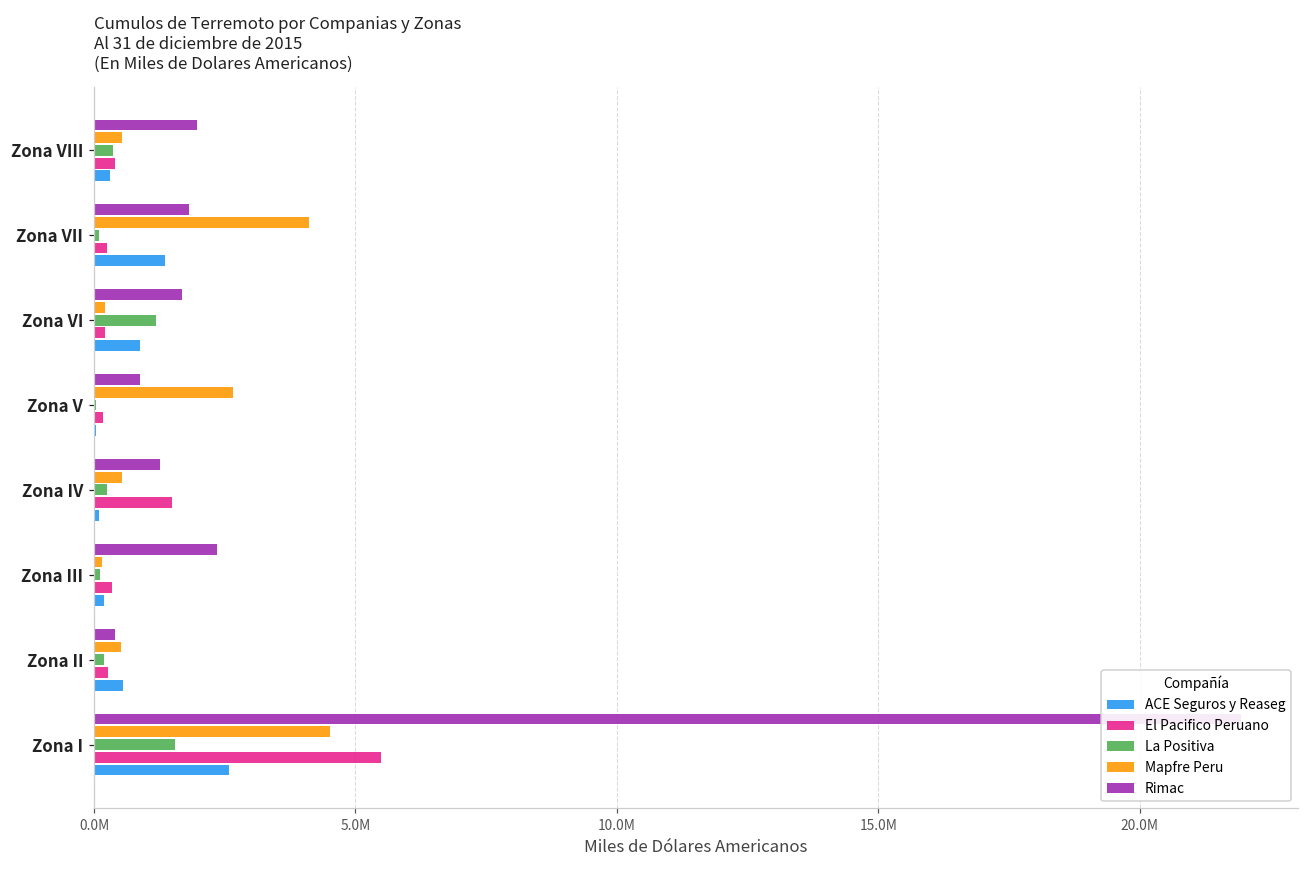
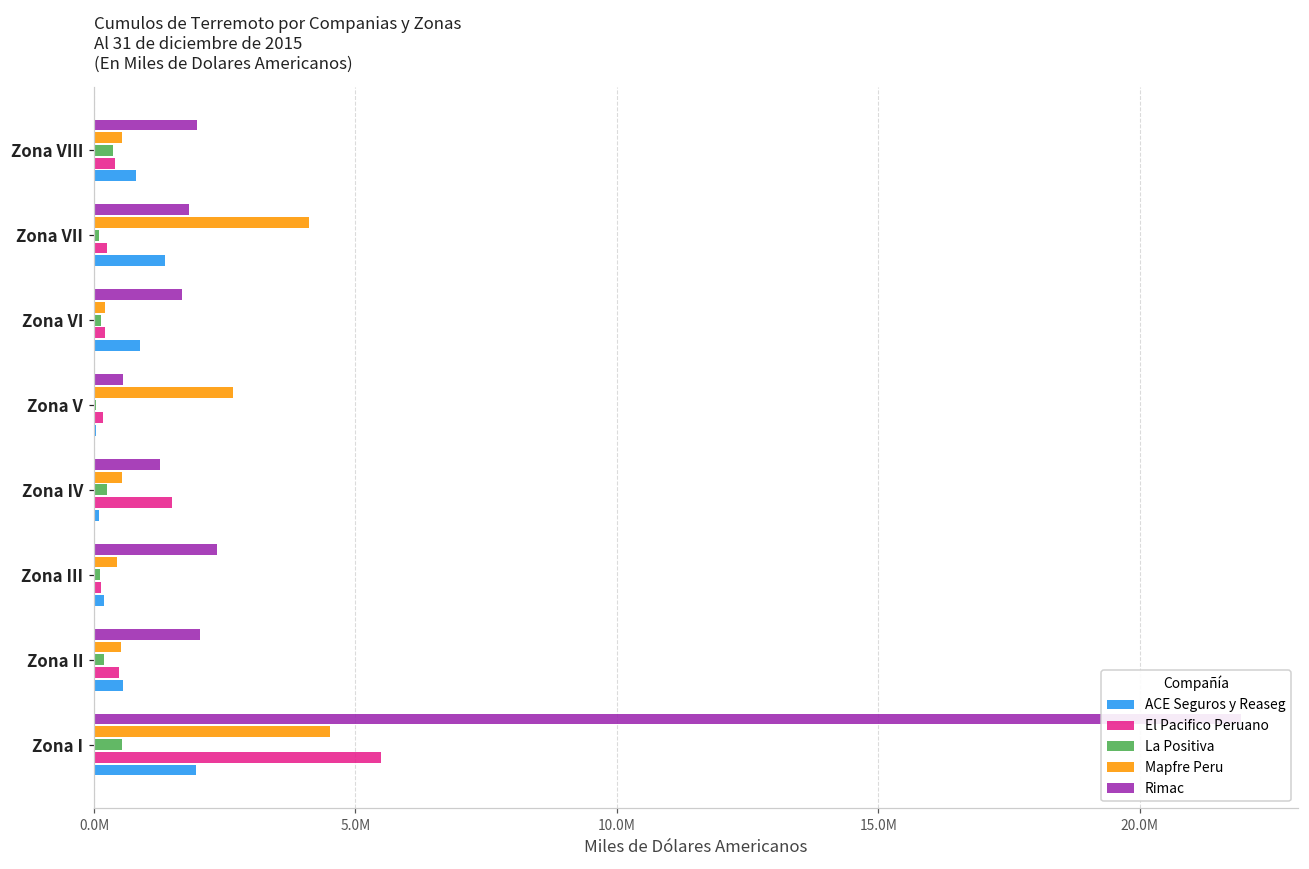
ACE Seguros y Reaseg, Zona VIII: 300000 -> 800000
La Positiva, Zona VI: 1200000 -> 100000
Rimac, Zona V: 900000 -> 600000
Mapfre Peru, Zona III: 100000 -> 400000
El Pacifico Peruano, Zona III: 400000 -> 100000
Rimac, Zona II: 400000 -> 2000000
El Pacifico Peruano, Zona II: 300000 -> 500000
La Positiva, Zona I: 1500000 -> 500000
ACE Seguros y Reaseg, Zona I: 2600000 -> 2000000
